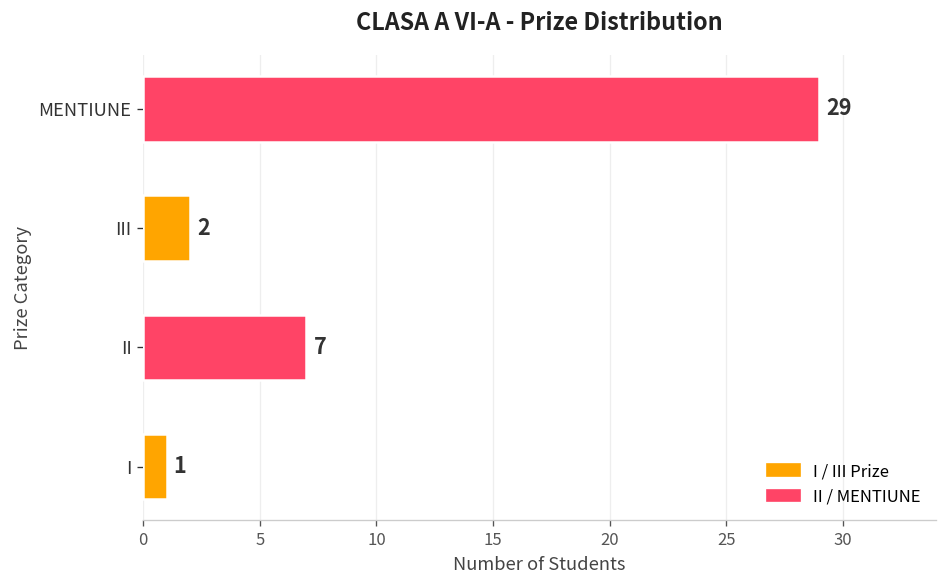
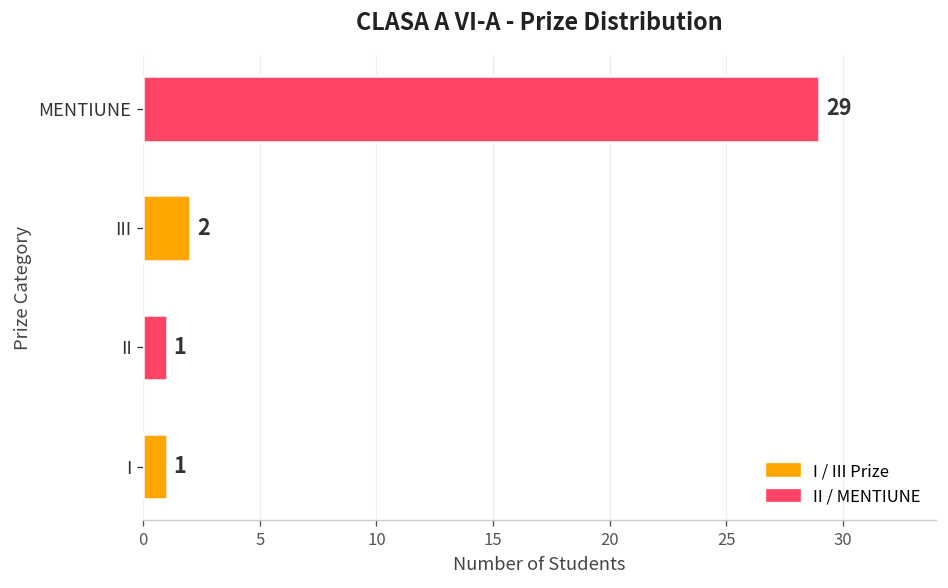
II: 7 -> 1
